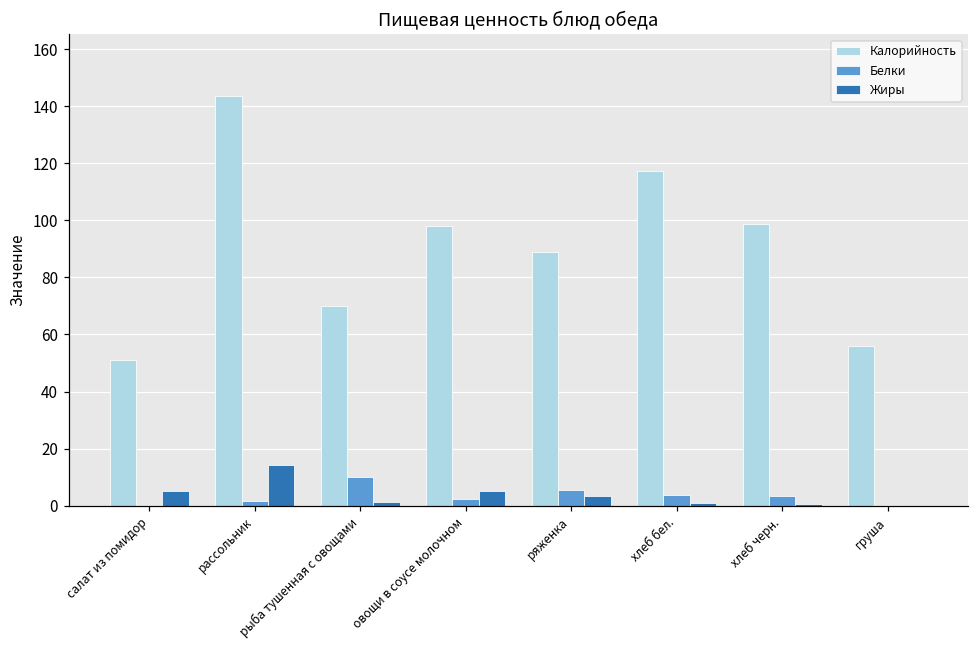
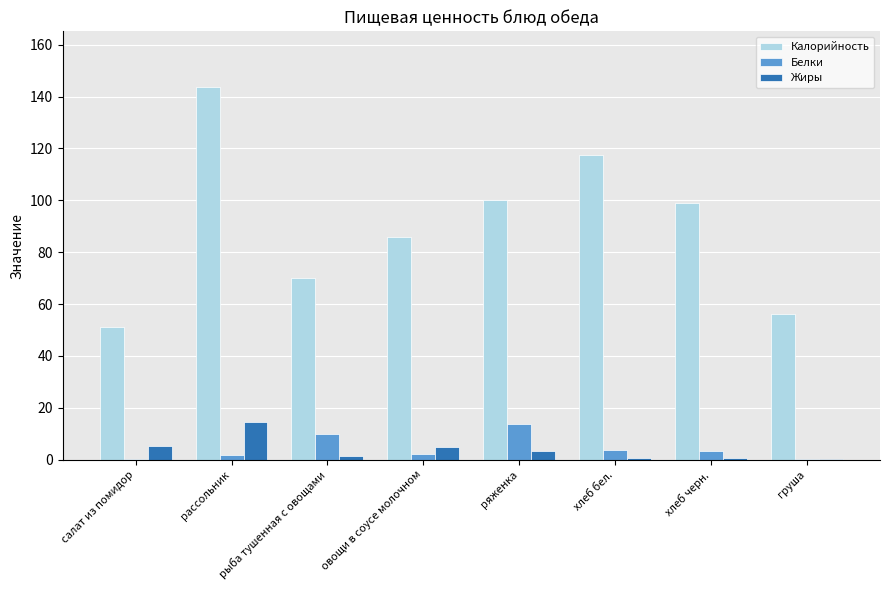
Калорийность, овощи в соусе молочном: 98 -> 86
Калорийность, ряженка: 89 -> 100
Белки, ряженка: 6 -> 14
